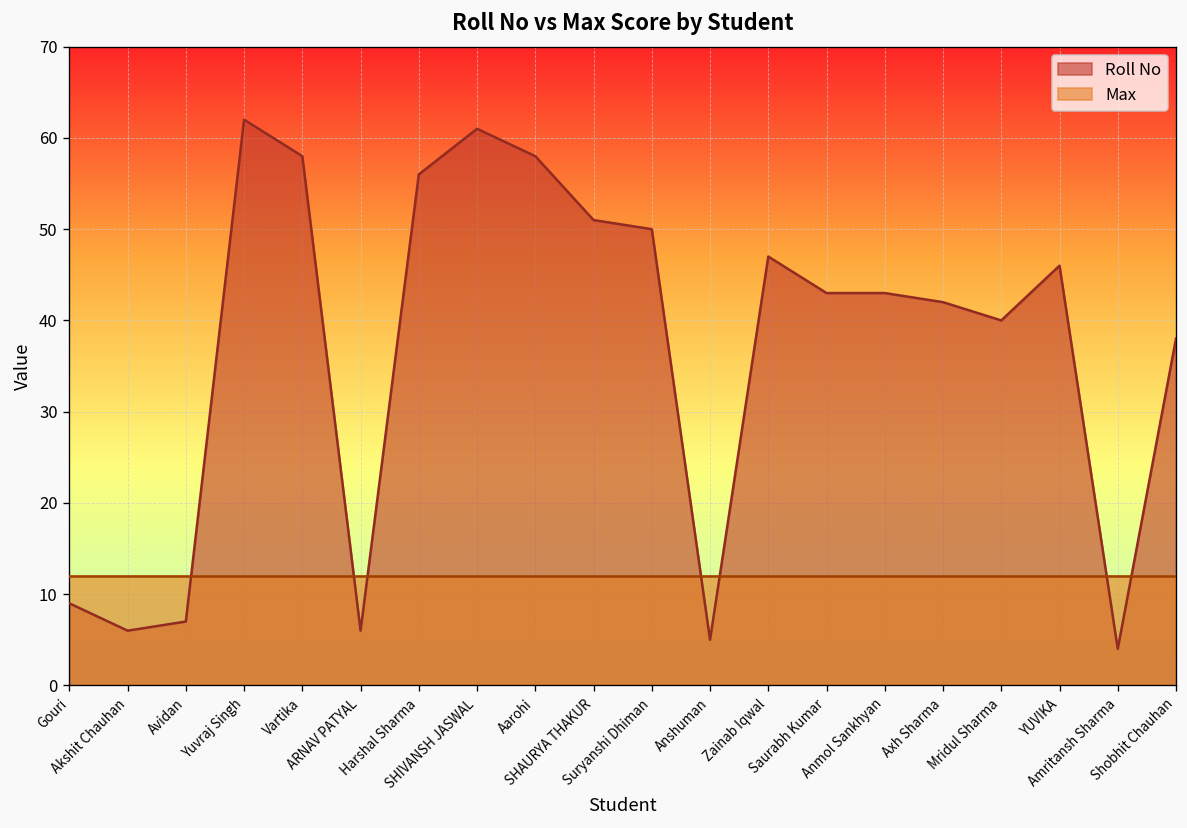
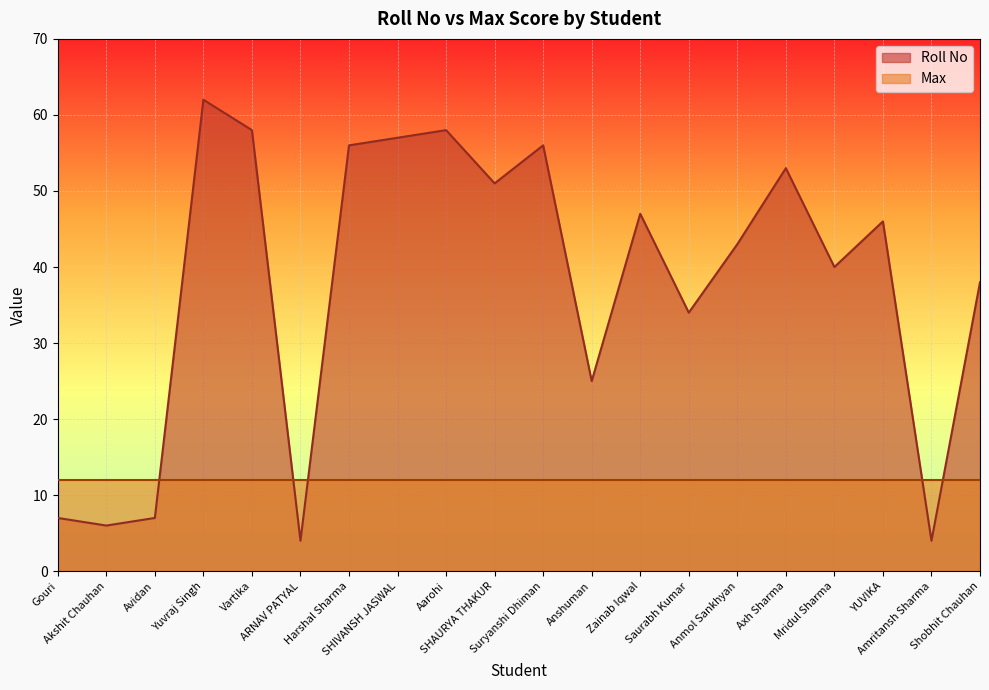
Roll No, Gouri: 9 -> 7
Roll No, ARNAV PATYAL: 6 -> 4
Roll No, SHIVANSH JASWAL: 61 -> 57
Roll No, Suryanshi Dhiman: 50 -> 56
Roll No, Anshuman: 5 -> 25
Roll No, Saurabh Kumar: 43 -> 34
Roll No, Axh Sharma: 42 -> 53
